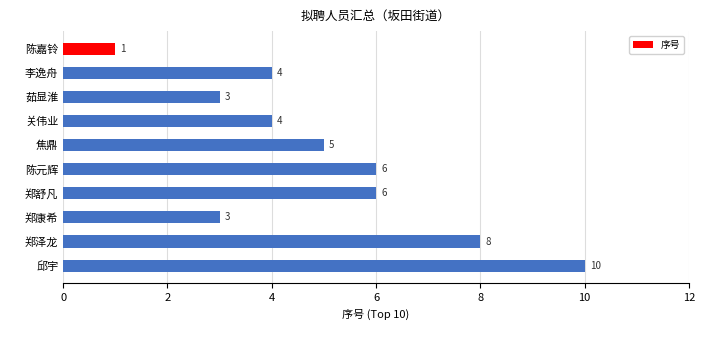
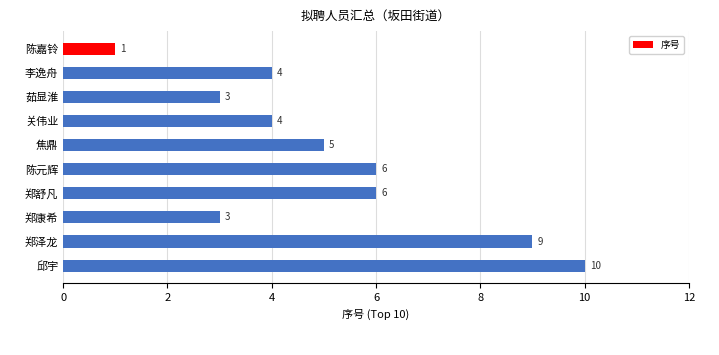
郑泽龙: 8 -> 9
